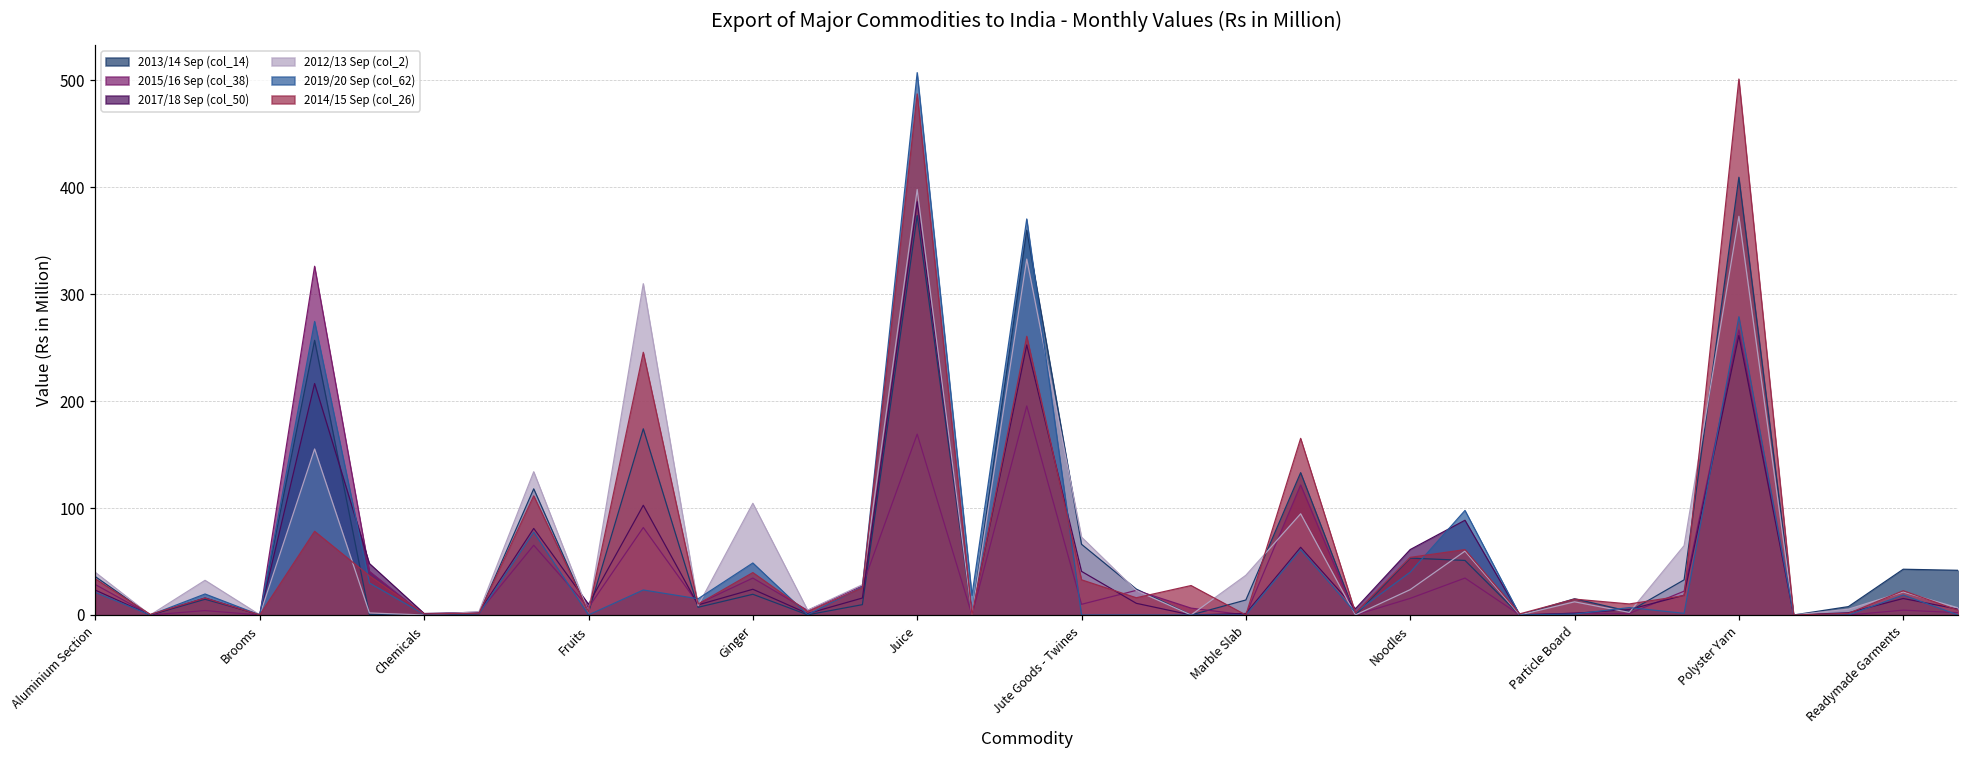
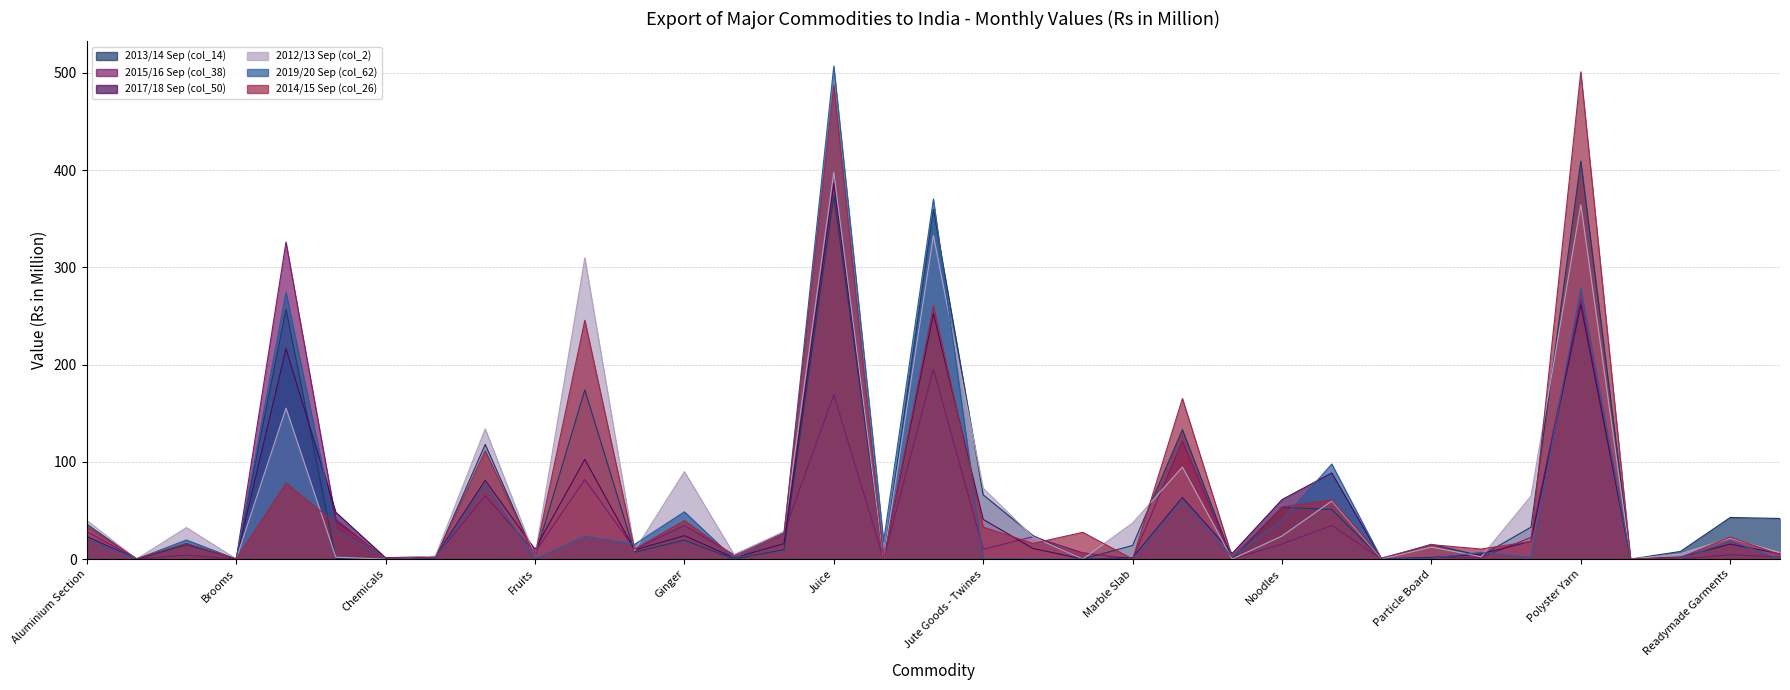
2012/13 Sep (col_2), Ginger: 100 -> 90
2012/13 Sep (col_2), Polyster Yarn: 370 -> 360
